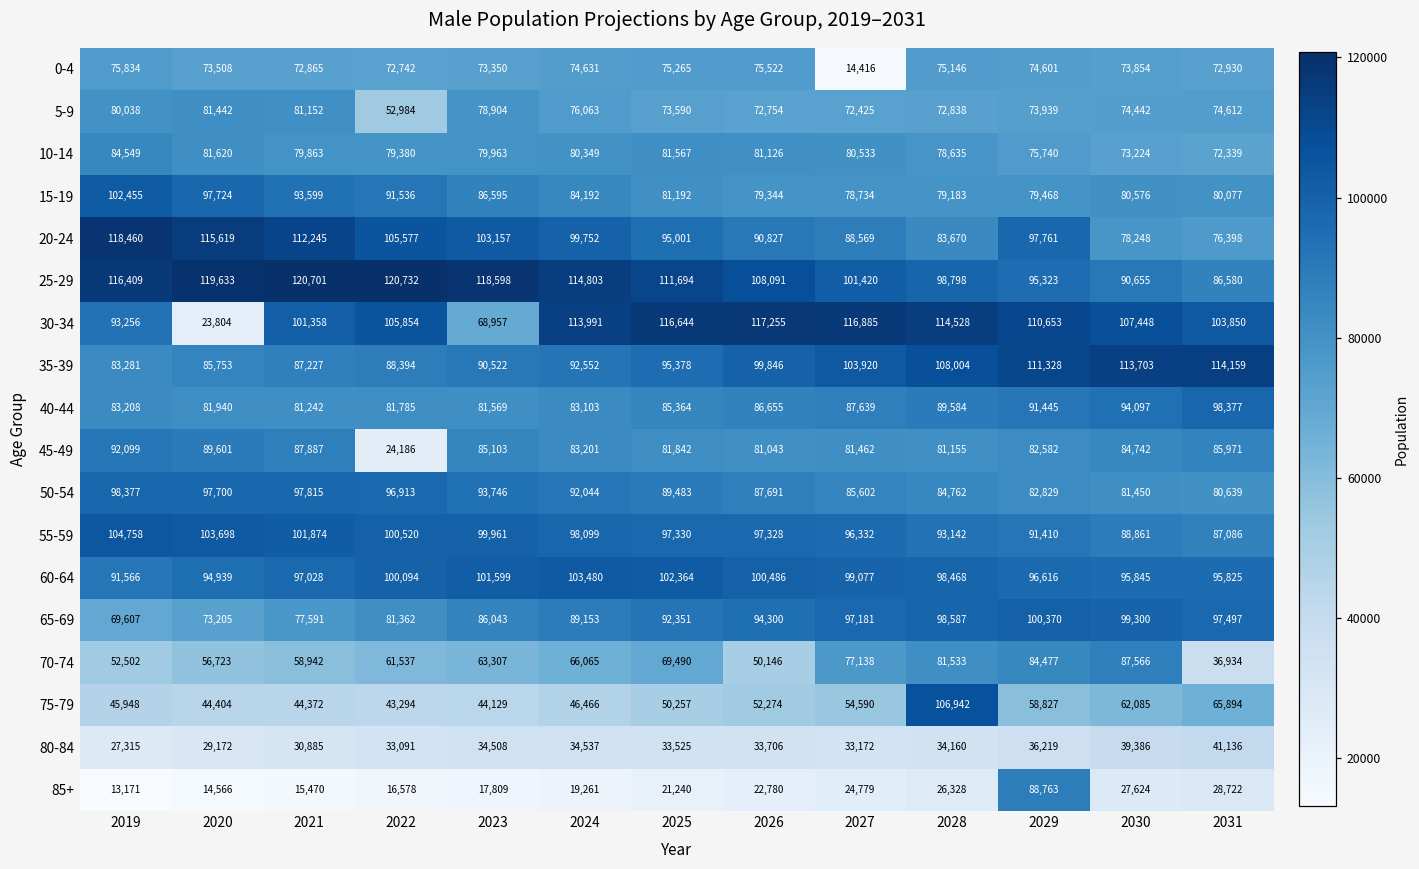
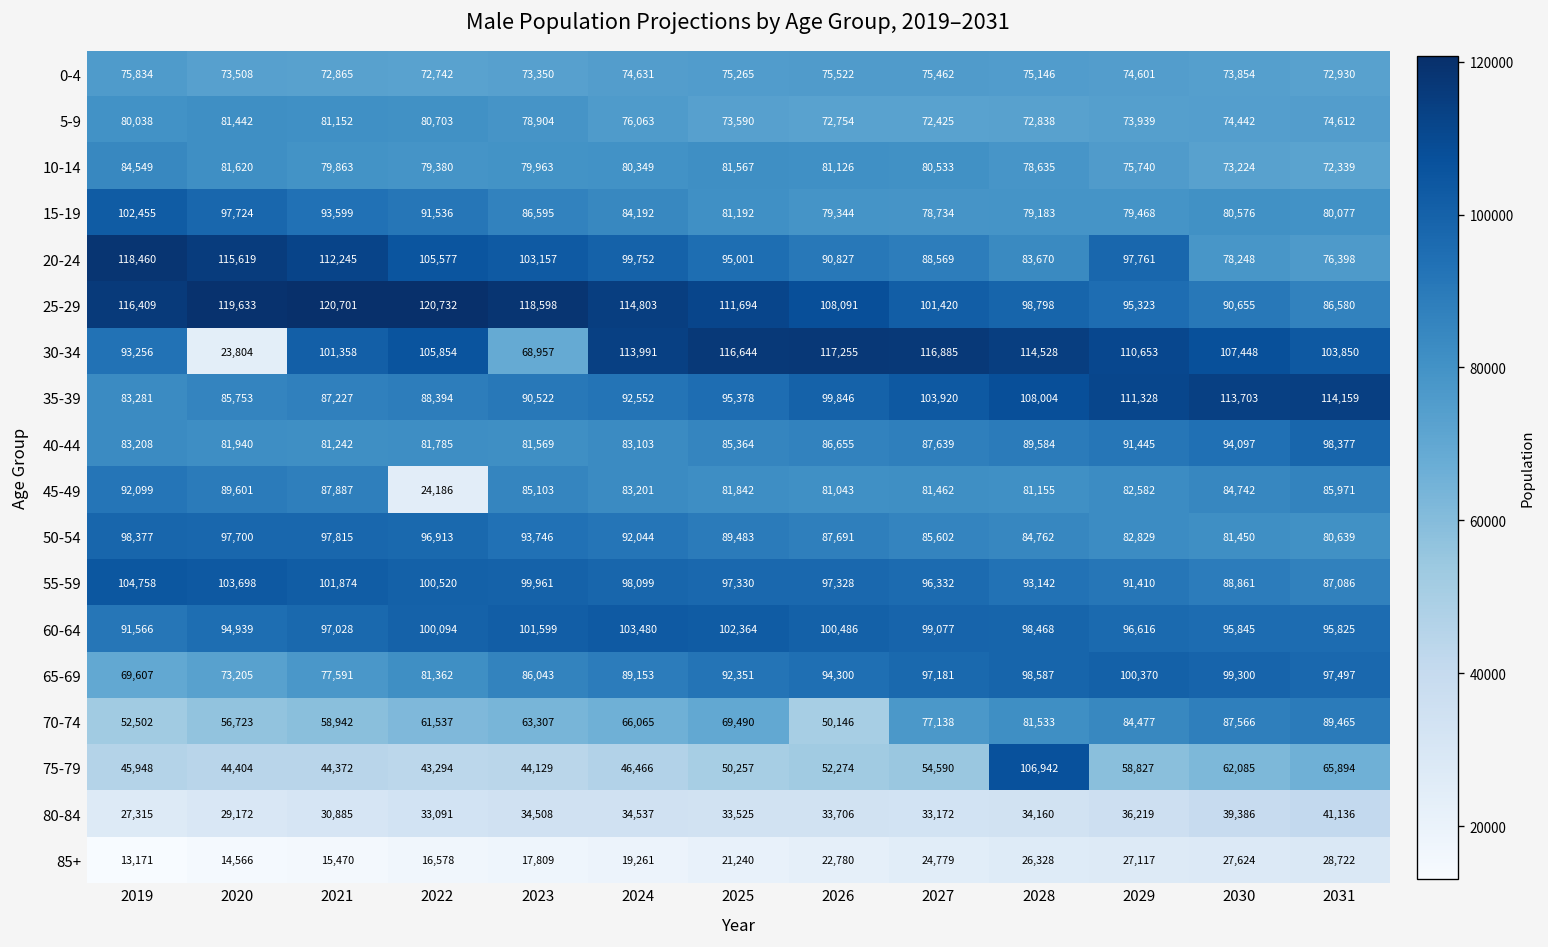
0-4, 2027: 14,416 -> 75,462
5-9, 2022: 52,984 -> 80,703
70-74, 2031: 36,934 -> 89,465
85+, 2029: 88,763 -> 27,117
